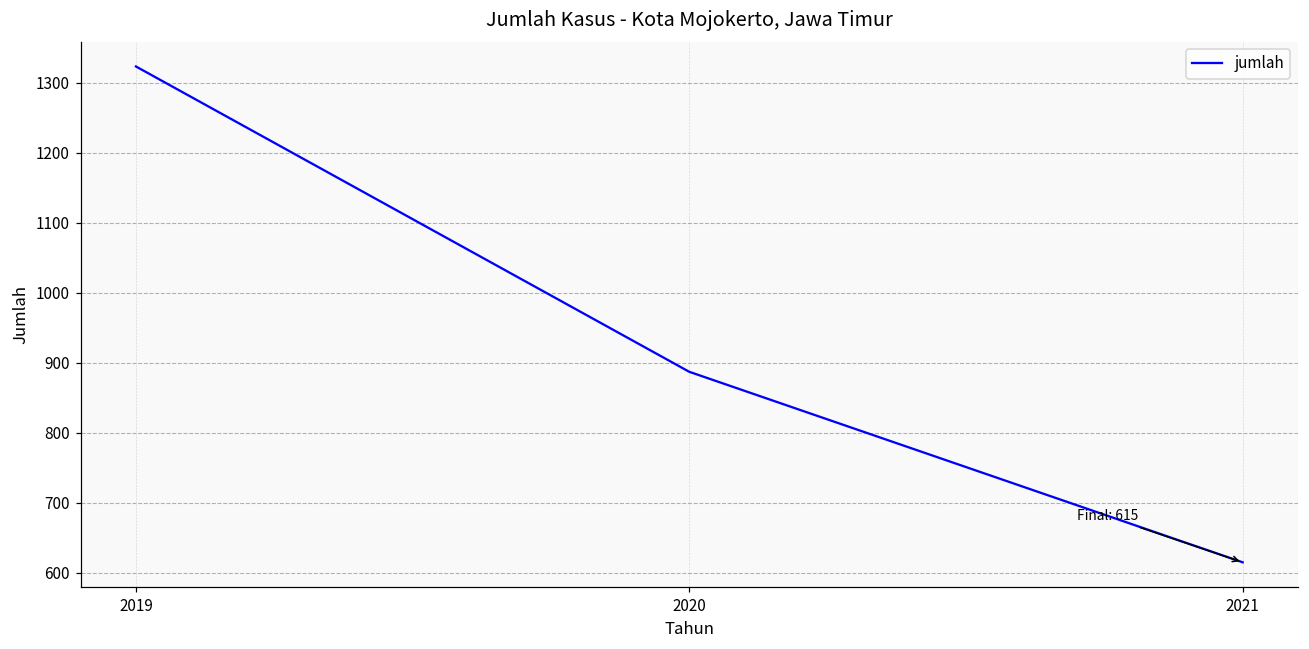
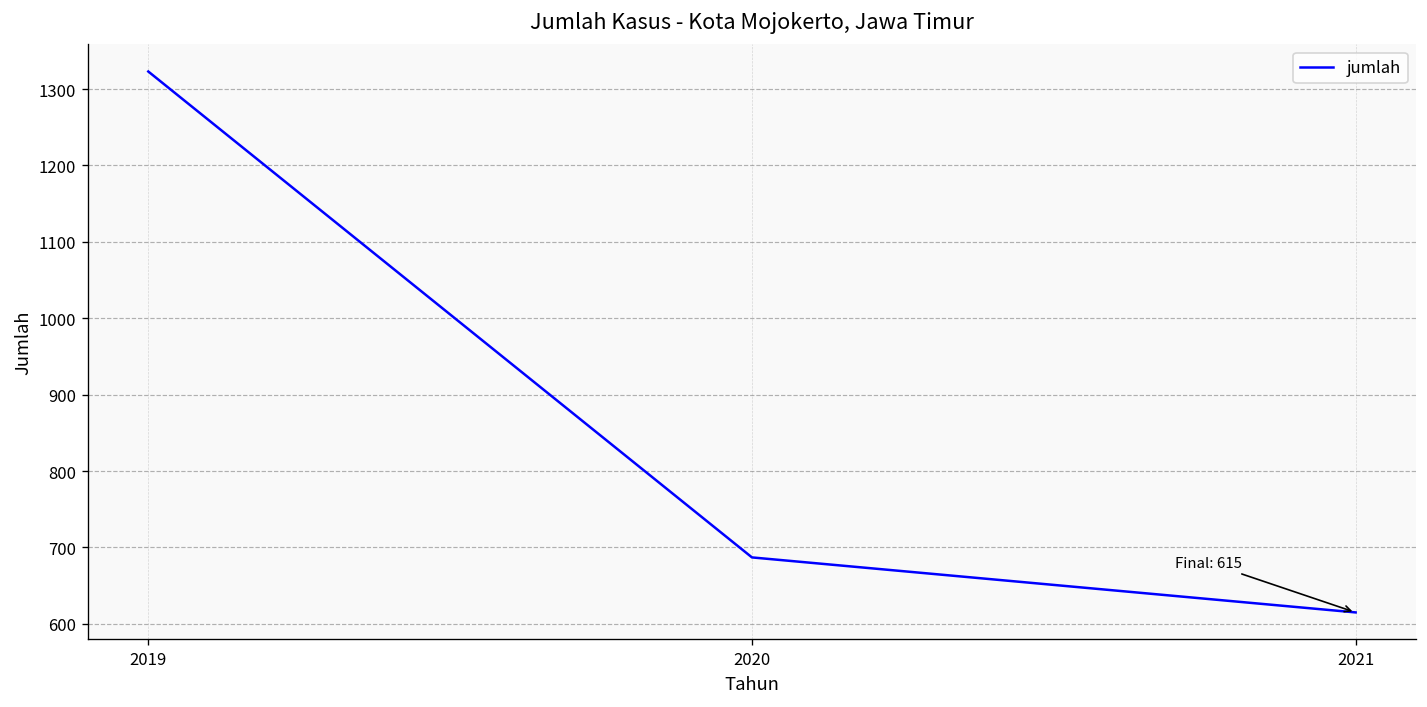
2020: 890 -> 690
